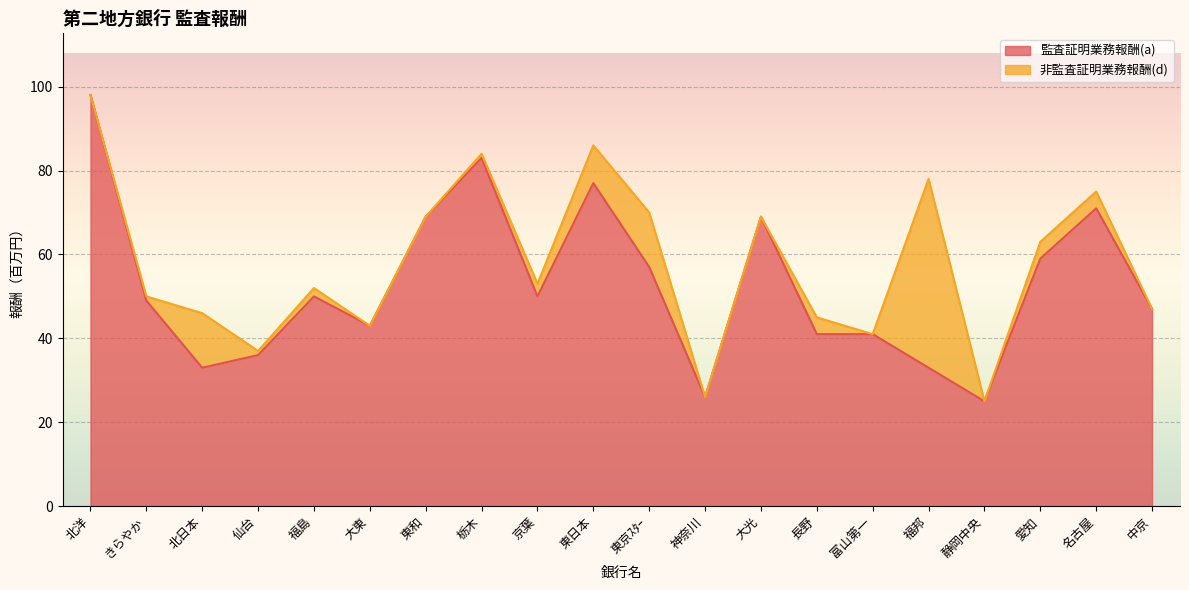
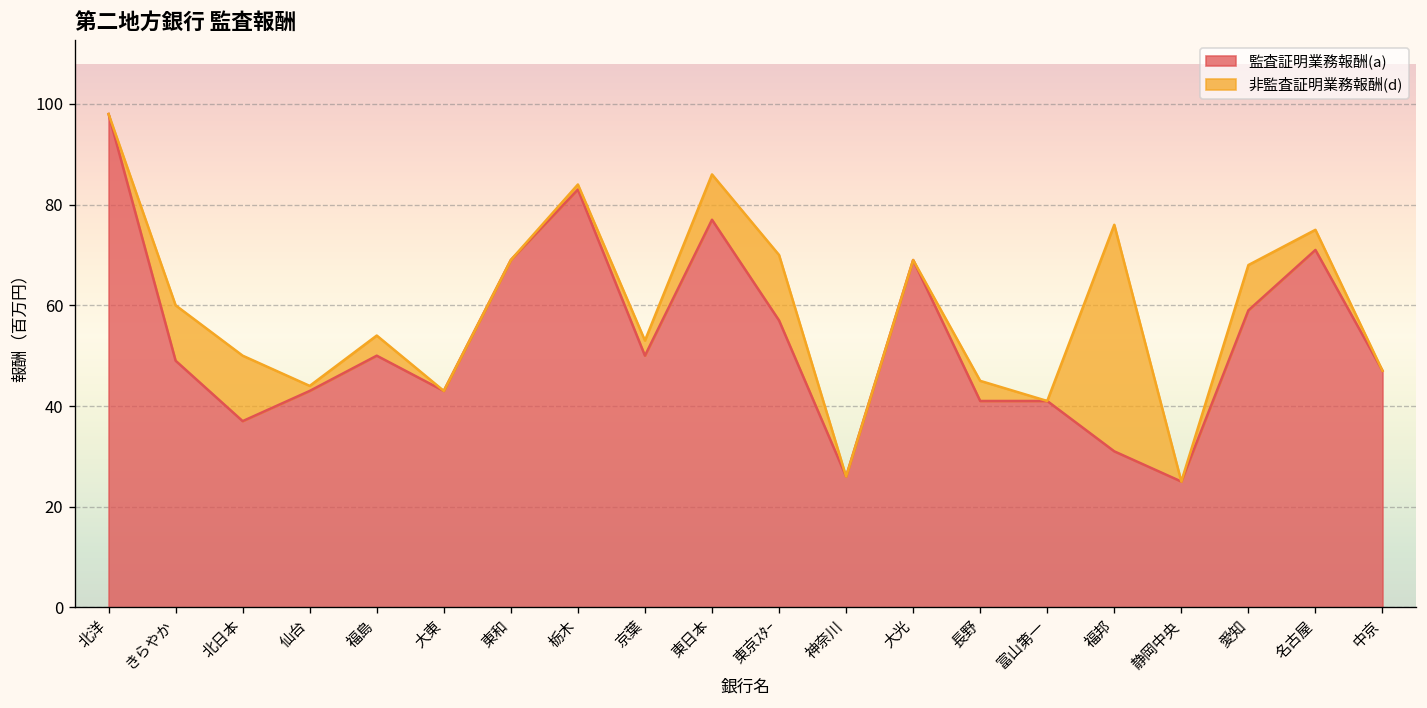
非監査証明業務報酬(d), きらやか: 1 -> 11
監査証明業務報酬(a), 北日本: 33 -> 37
監査証明業務報酬(a), 仙台: 36 -> 43
非監査証明業務報酬(d), 福島: 2 -> 4
監査証明業務報酬(a), 福邦: 33 -> 31
非監査証明業務報酬(d), 愛知: 4 -> 9
